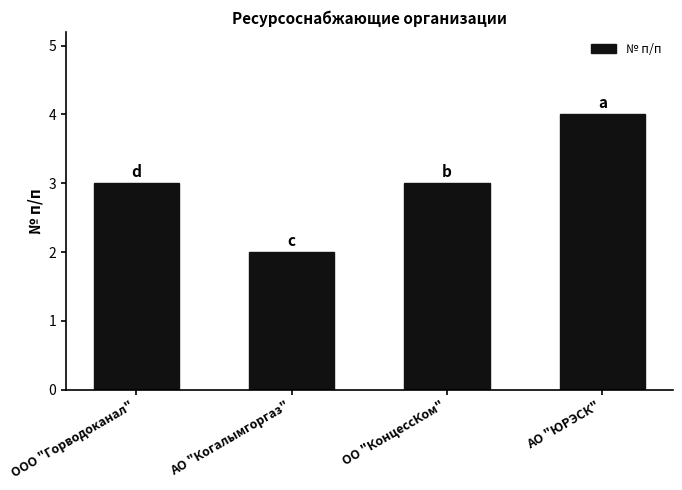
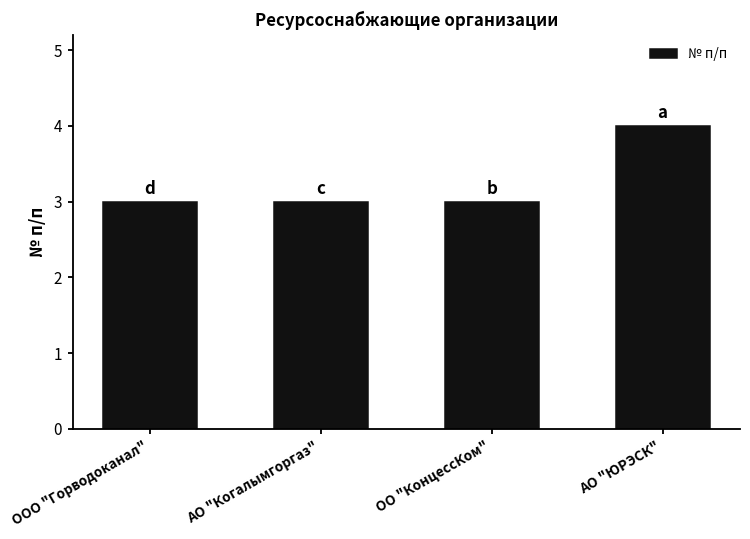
АО "Когалымгоргаз": 2 -> 3
